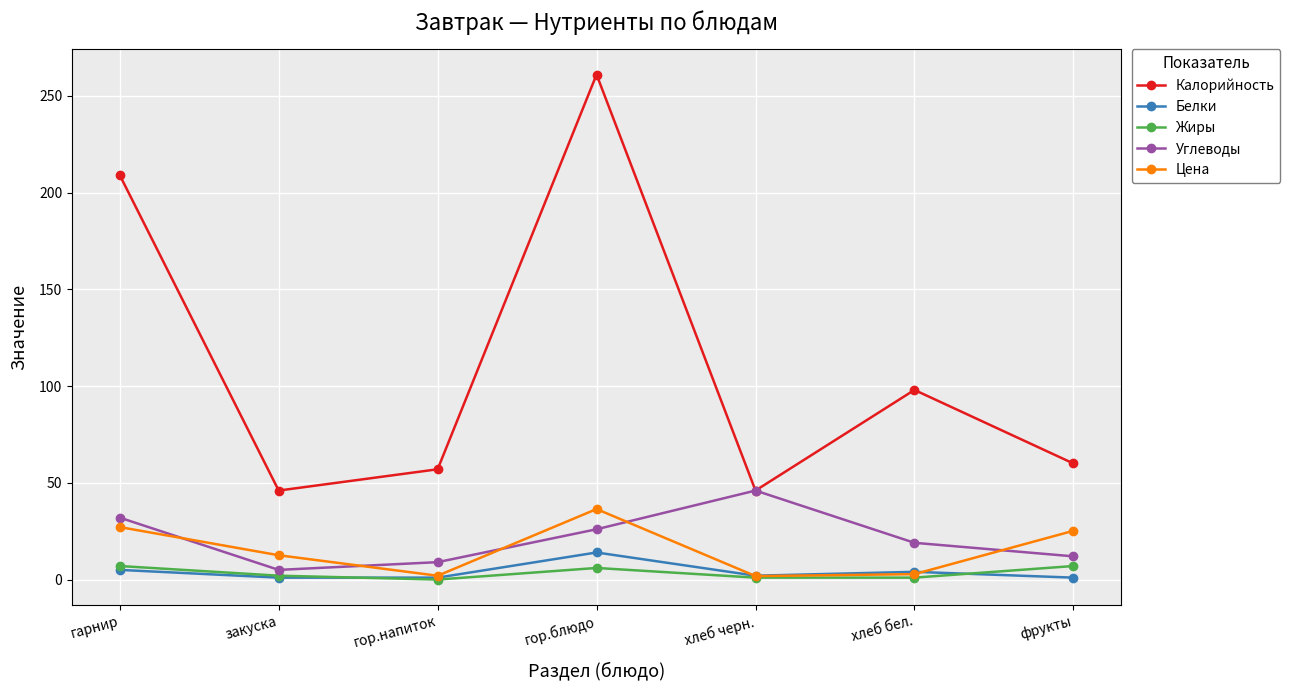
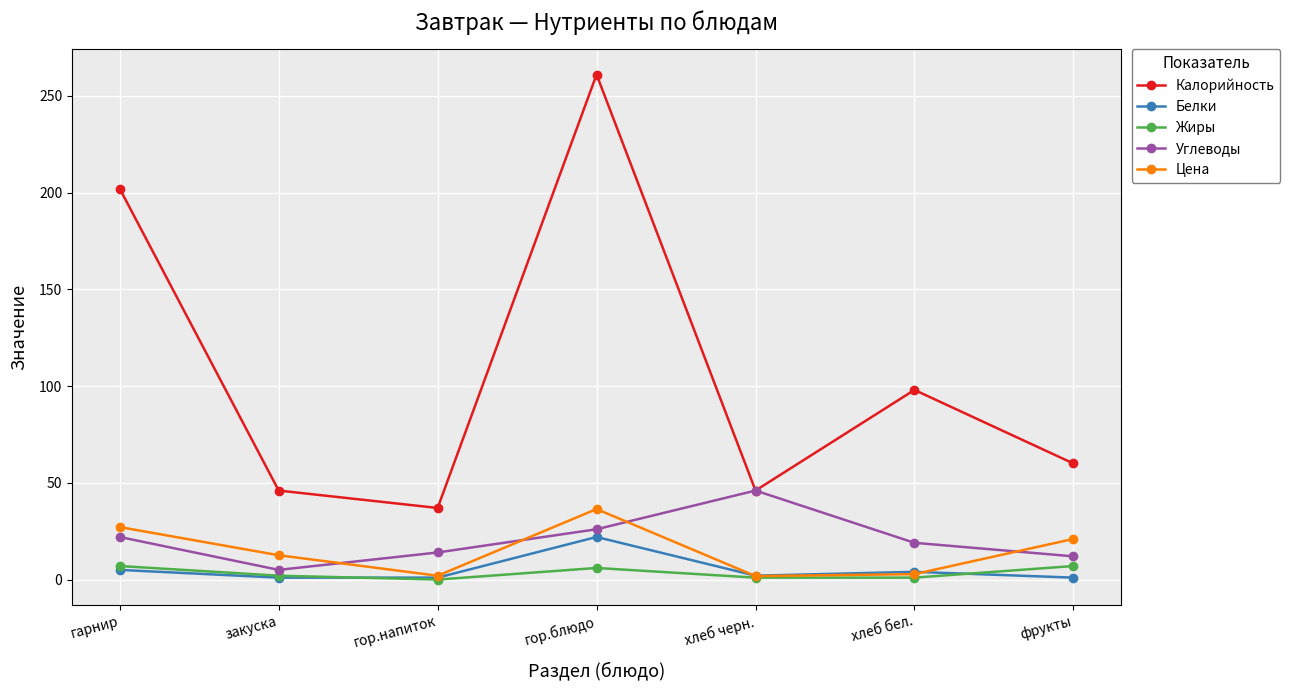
Калорийность, гарнир: 209 -> 202
Углеводы, гарнир: 32 -> 22
Калорийность, гор.напиток: 57 -> 37
Углеводы, гор.напиток: 9 -> 14
Белки, гор.блюдо: 14 -> 22
Цена, фрукты: 25 -> 21
